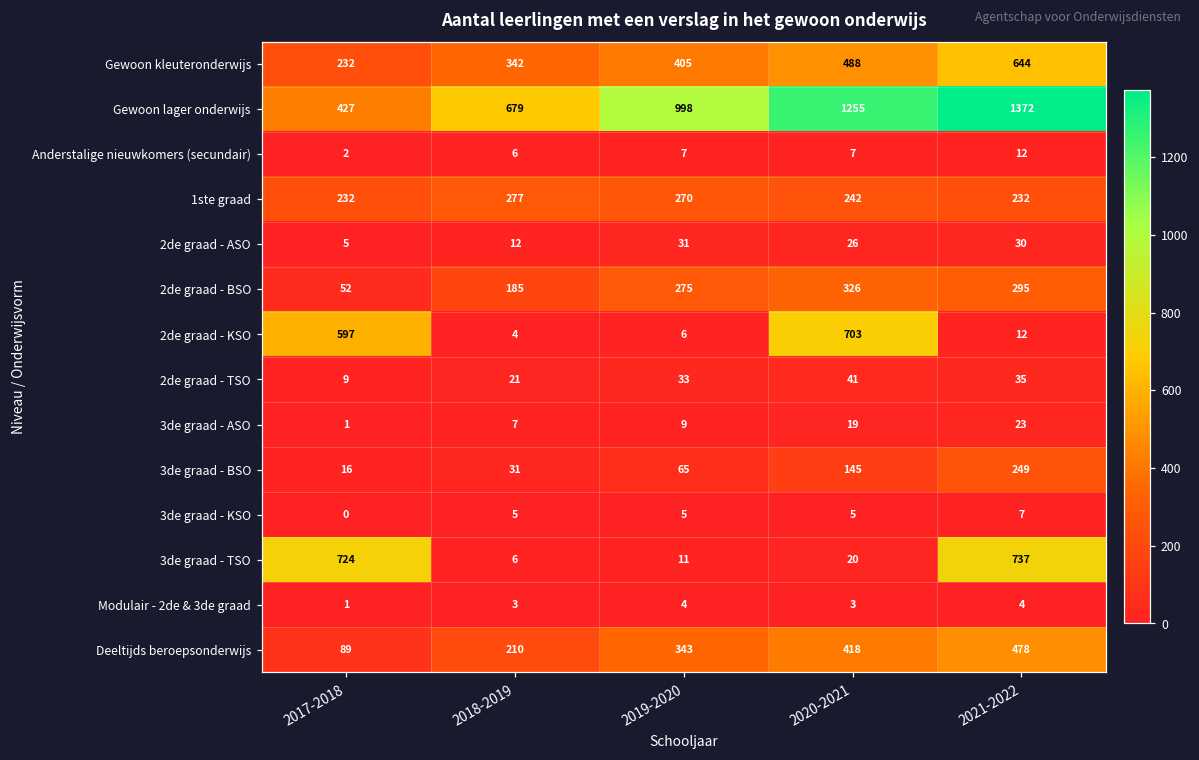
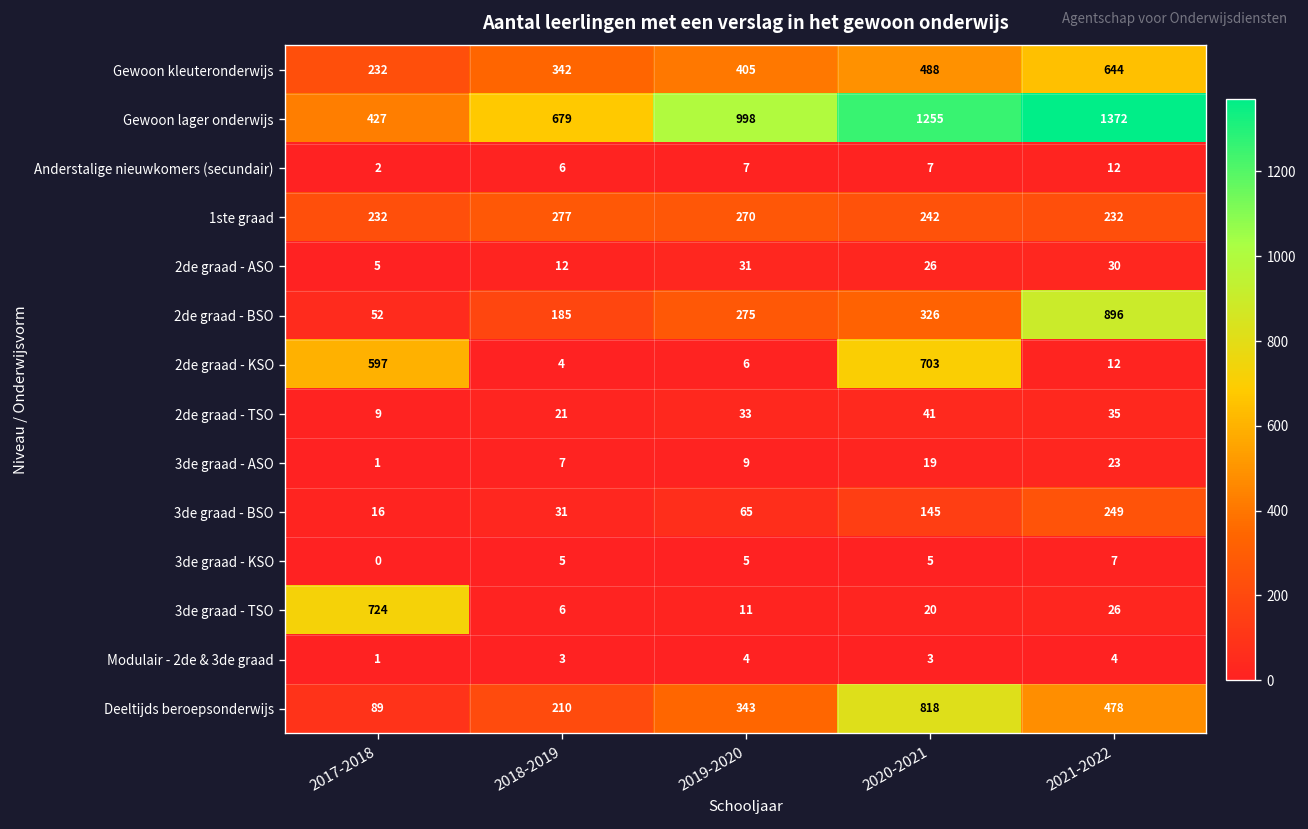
2de graad - BSO, 2021-2022: 295 -> 896
3de graad - TSO, 2021-2022: 737 -> 26
Deeltijds beroepsonderwijs, 2020-2021: 418 -> 818
